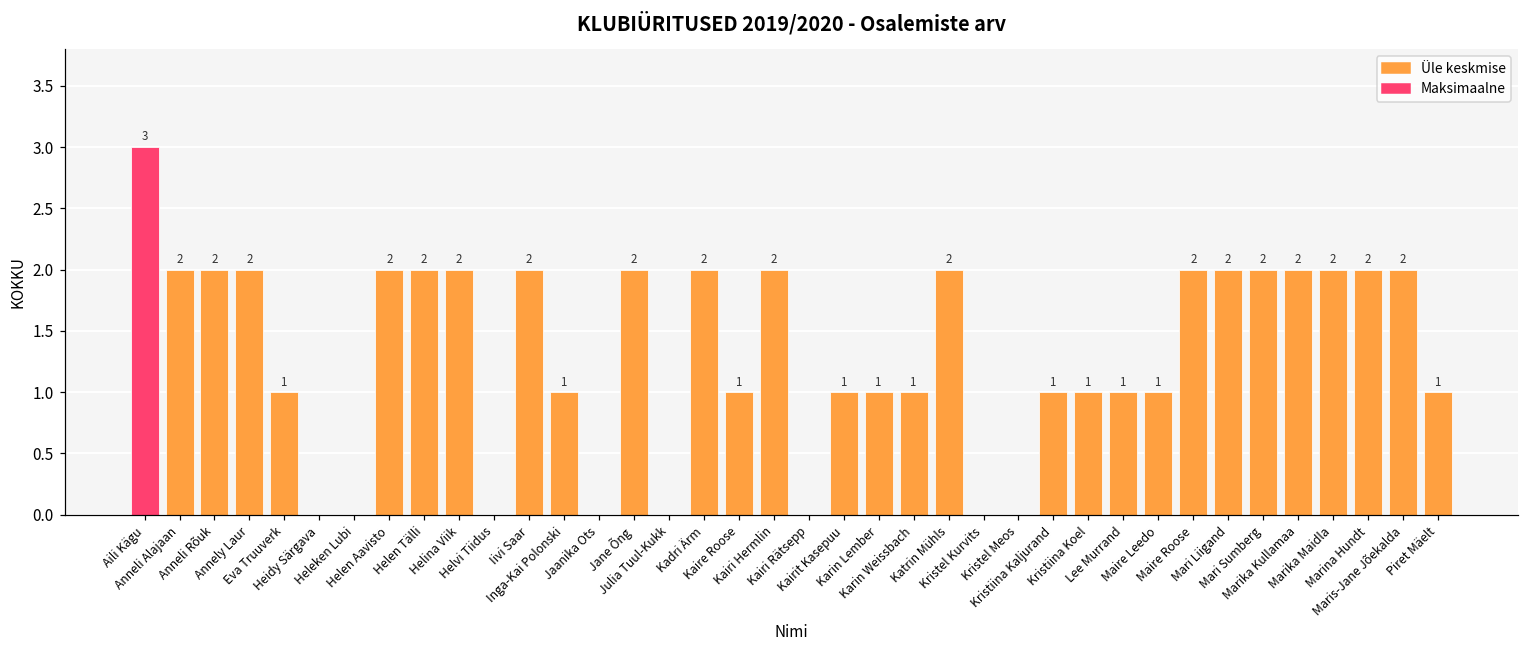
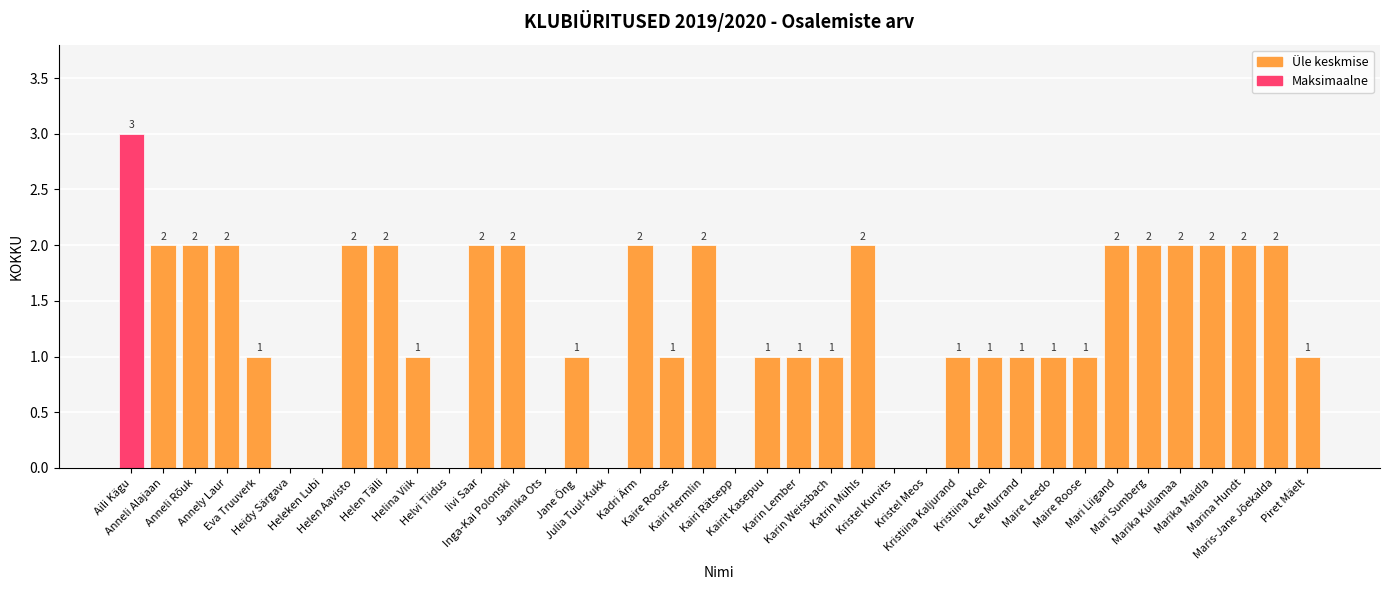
Helina Viik: 2 -> 1
Inga-Kai Polonski: 1 -> 2
Jane Õng: 2 -> 1
Maire Roose: 2 -> 1
